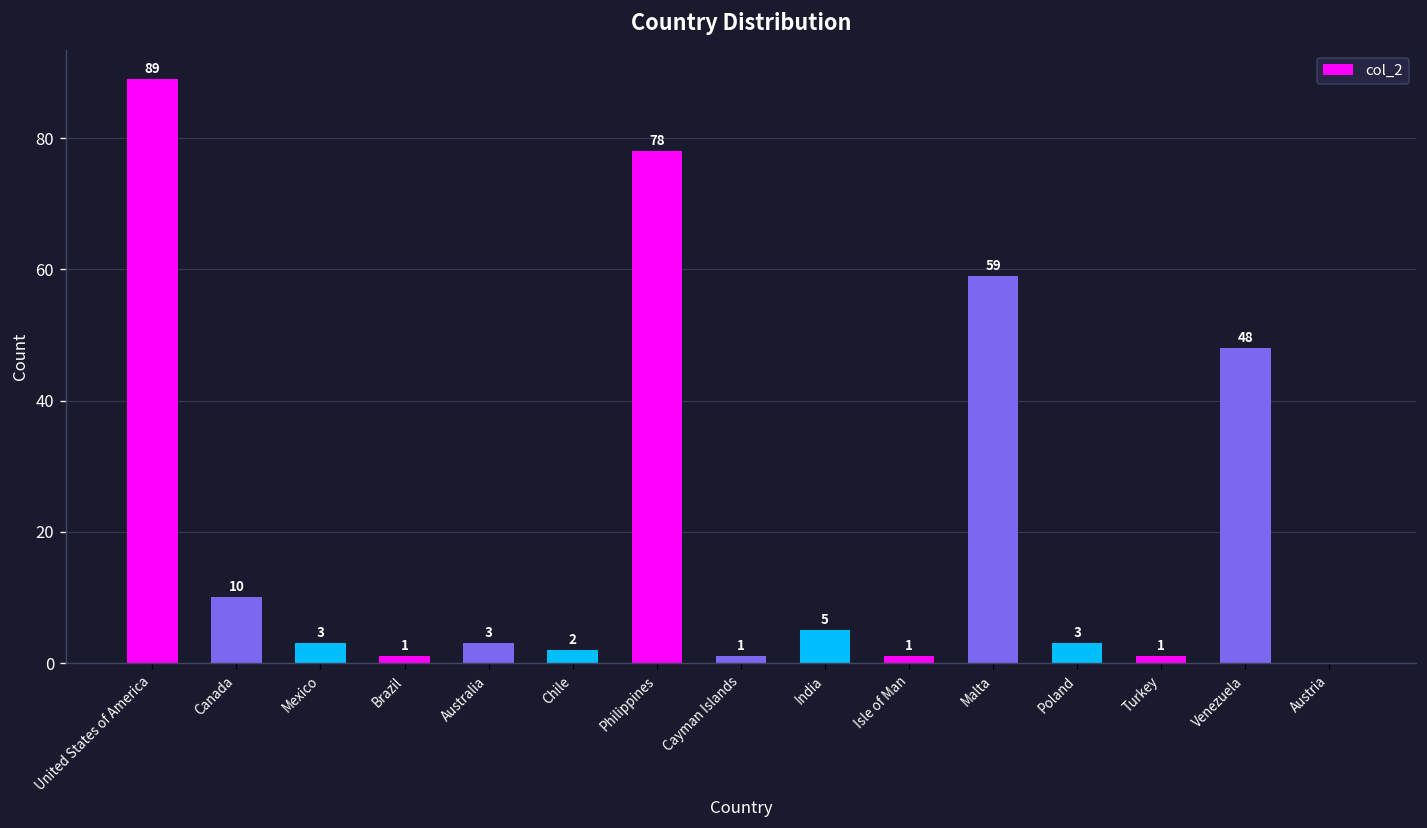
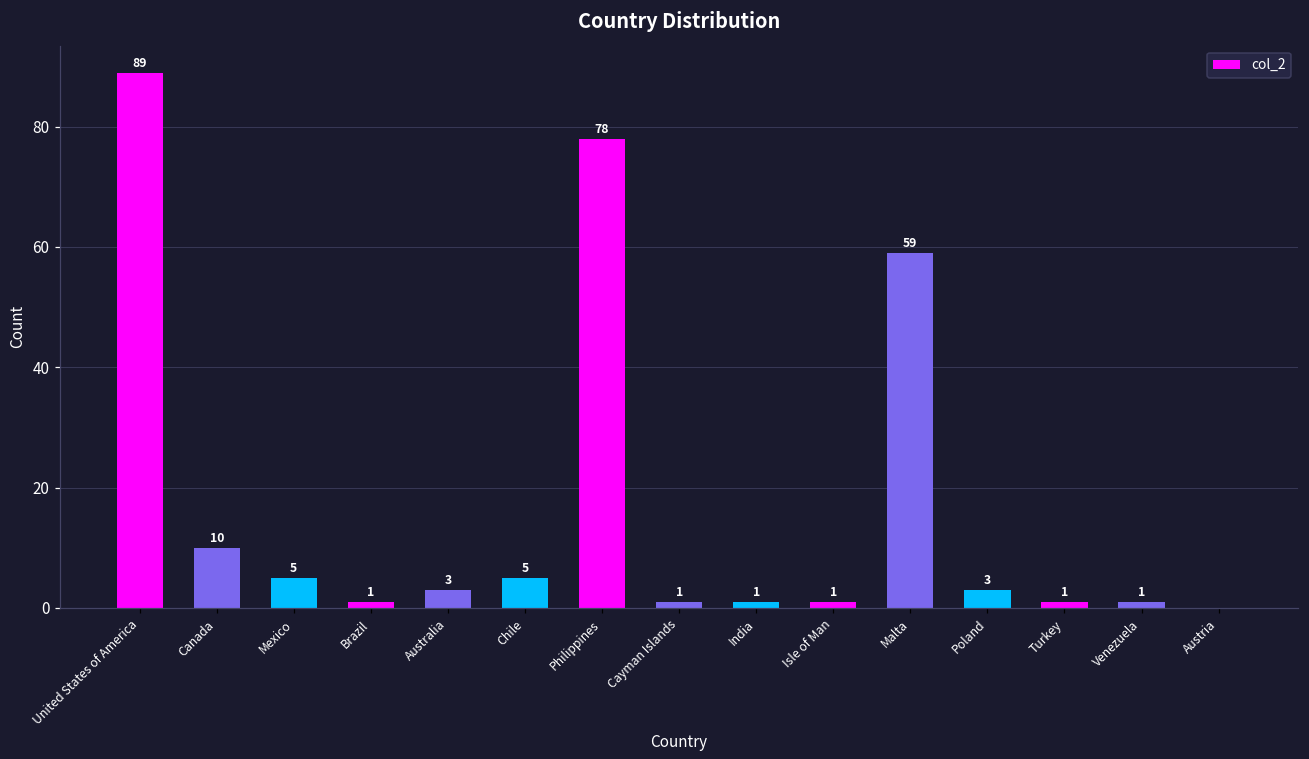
Mexico: 3 -> 5
Chile: 2 -> 5
India: 5 -> 1
Venezuela: 48 -> 1
